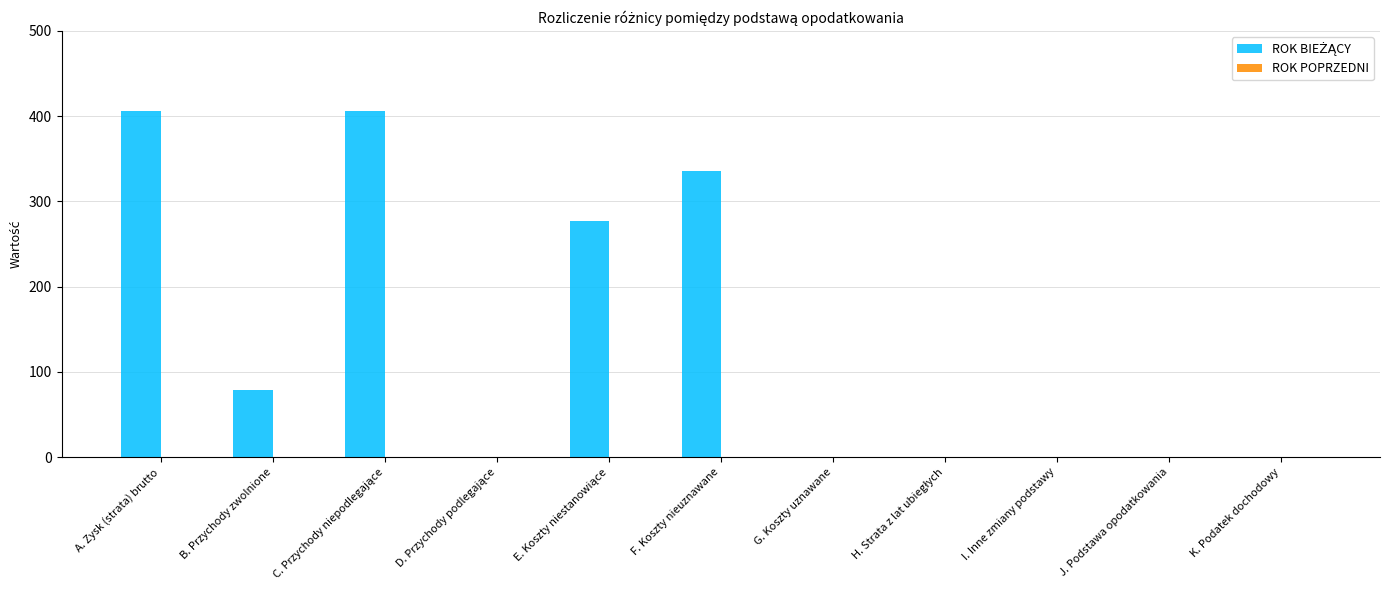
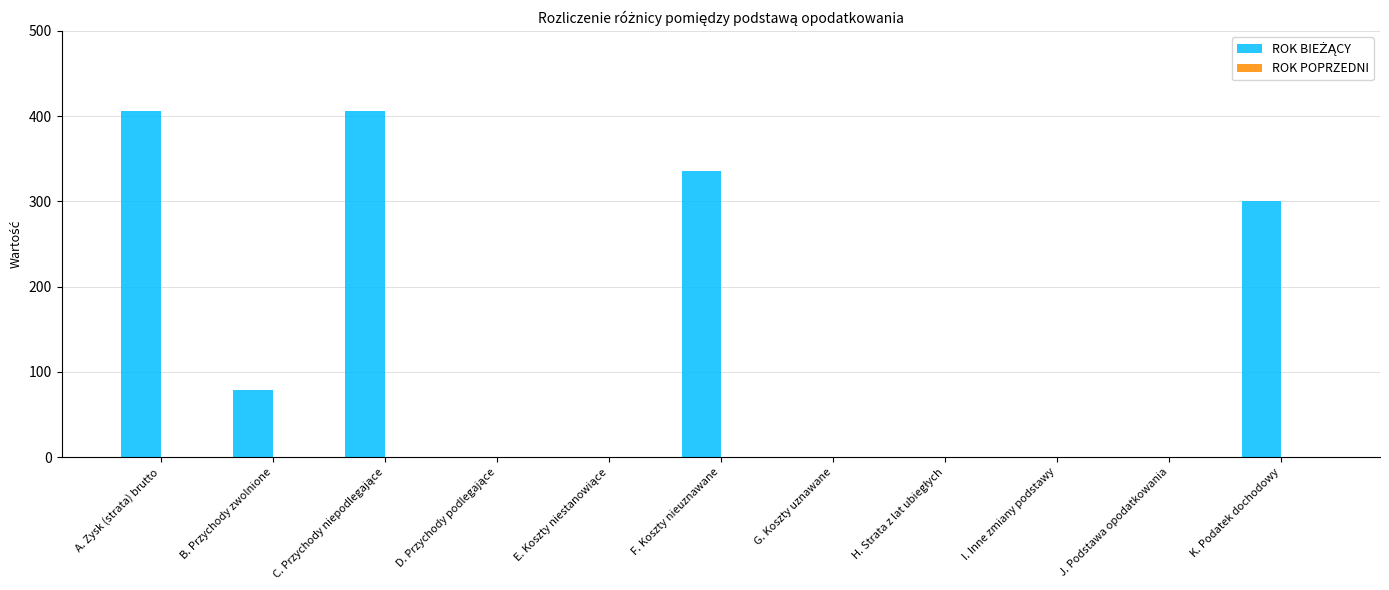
ROK BIEŻĄCY, E. Koszty niestanowiące: 280 -> 0
ROK BIEŻĄCY, K. Podatek dochodowy: 0 -> 300
